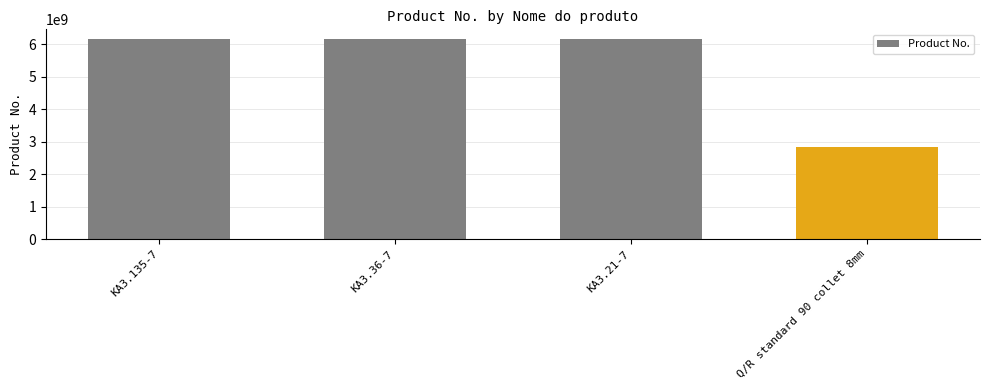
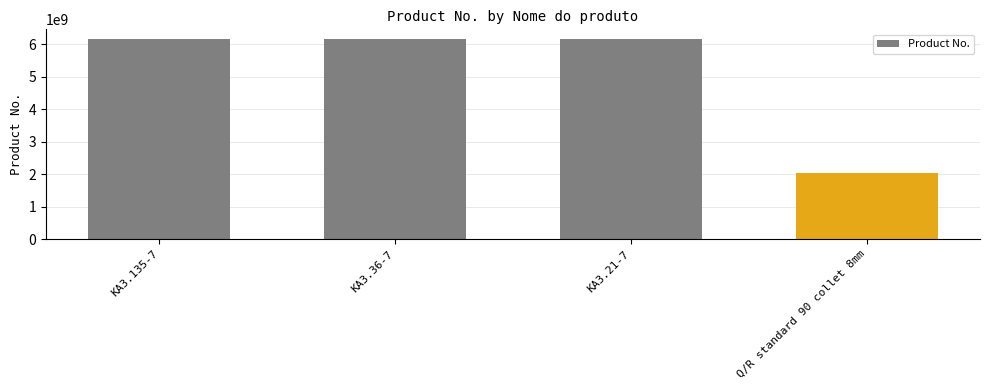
Q/R standard 90 collet 8mm: 2800000000 -> 2100000000
